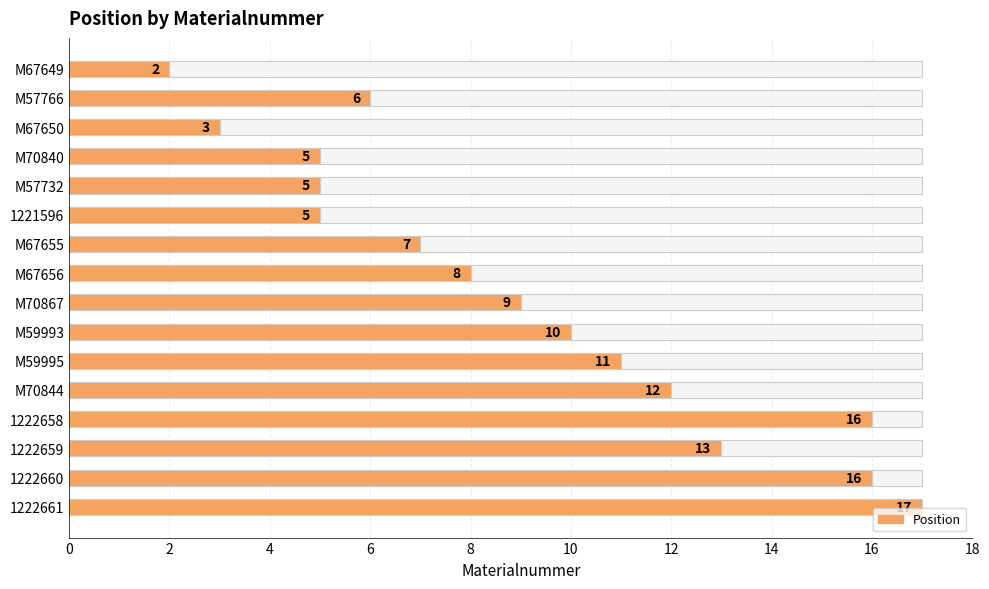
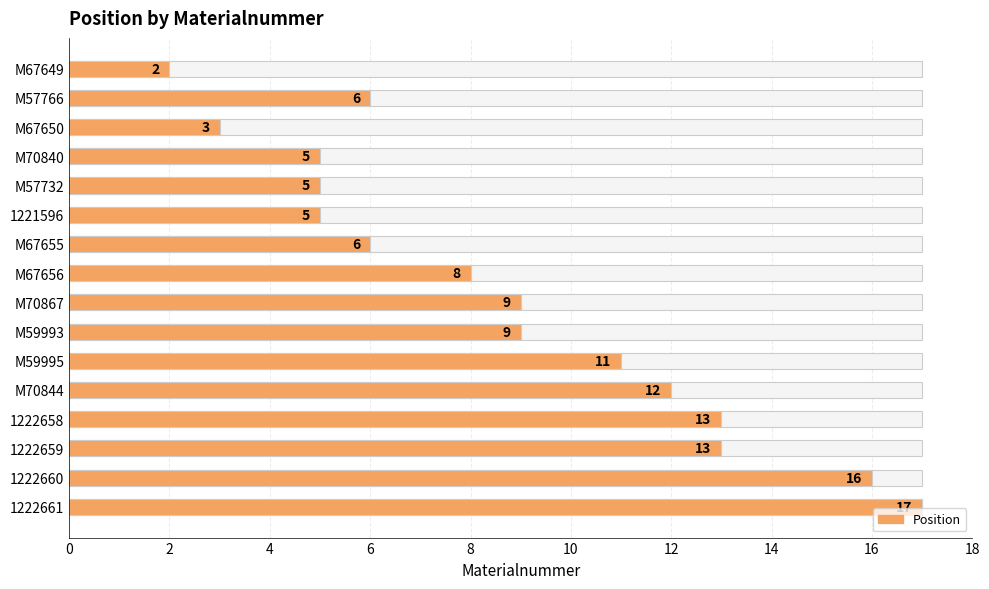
Position, M67655: 7 -> 6
Position, M59993: 10 -> 9
Position, 1222658: 16 -> 13
